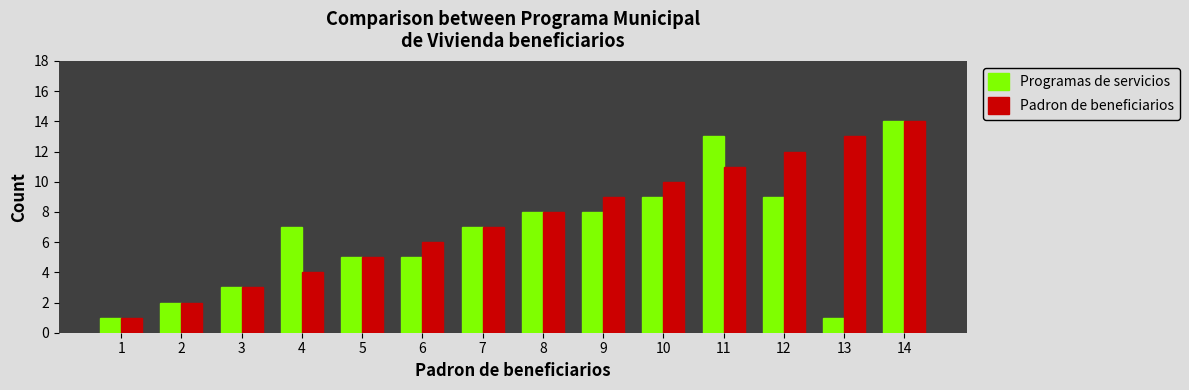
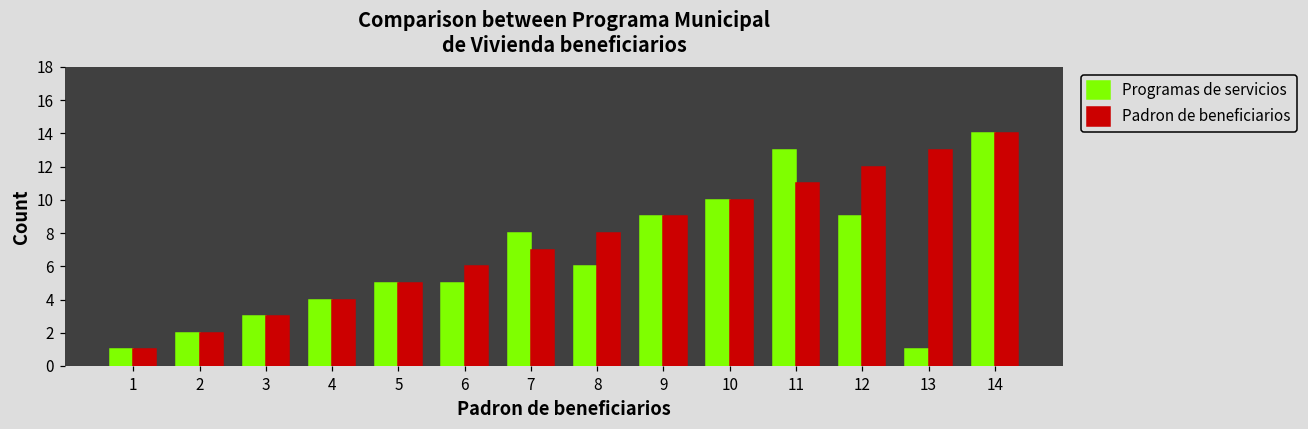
Programas de servicios, 4: 7 -> 4
Programas de servicios, 7: 7 -> 8
Programas de servicios, 8: 8 -> 6
Programas de servicios, 9: 8 -> 9
Programas de servicios, 10: 9 -> 10
